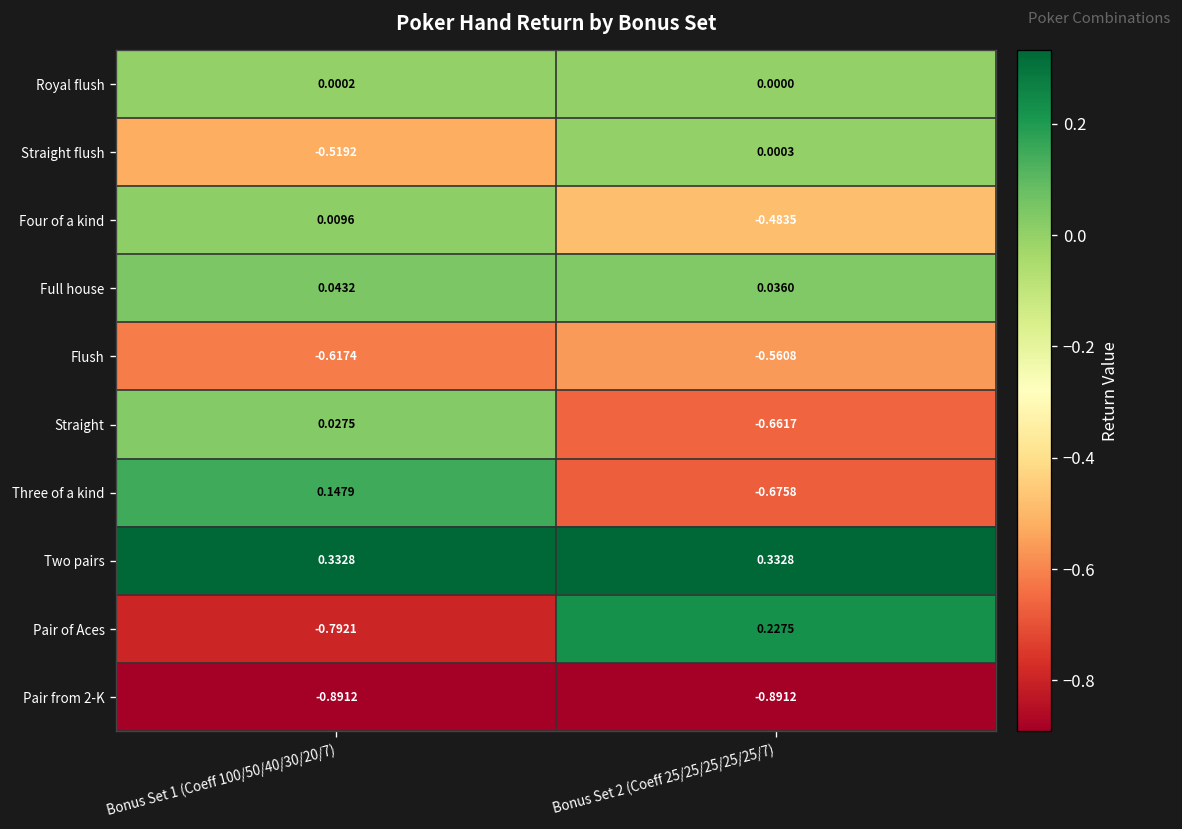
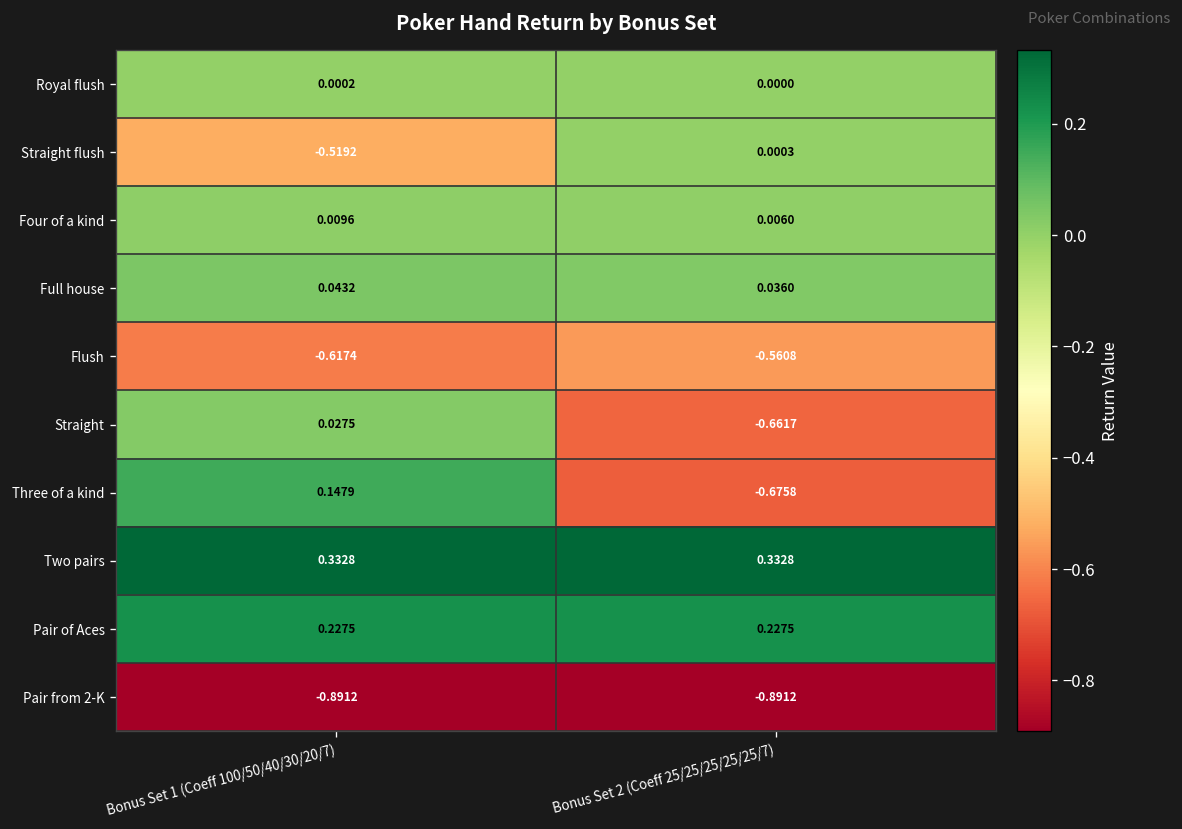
Four of a kind, Bonus Set 2 (Coeff 25/25/25/25/25/7): -0.4835 -> 0.0060
Pair of Aces, Bonus Set 1 (Coeff 100/50/40/30/20/7): -0.7921 -> 0.2275
